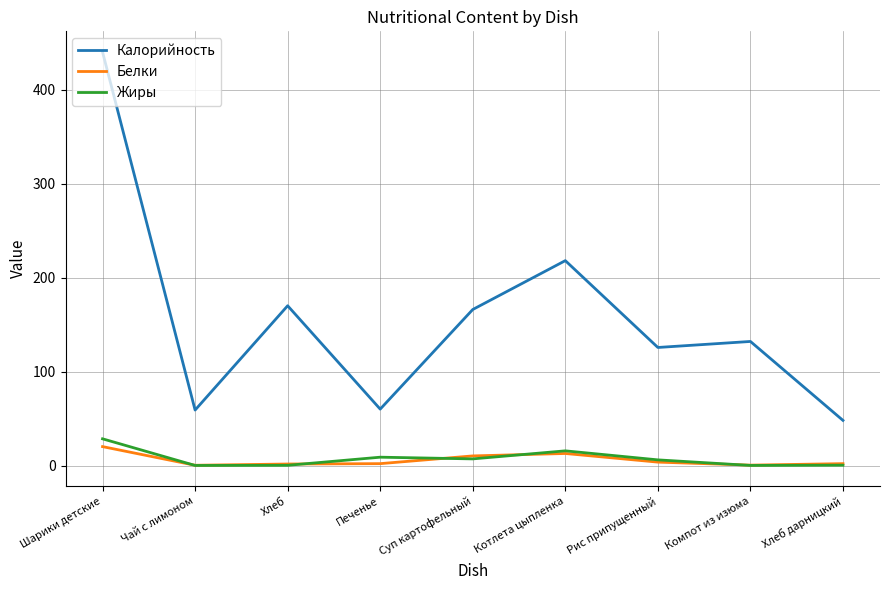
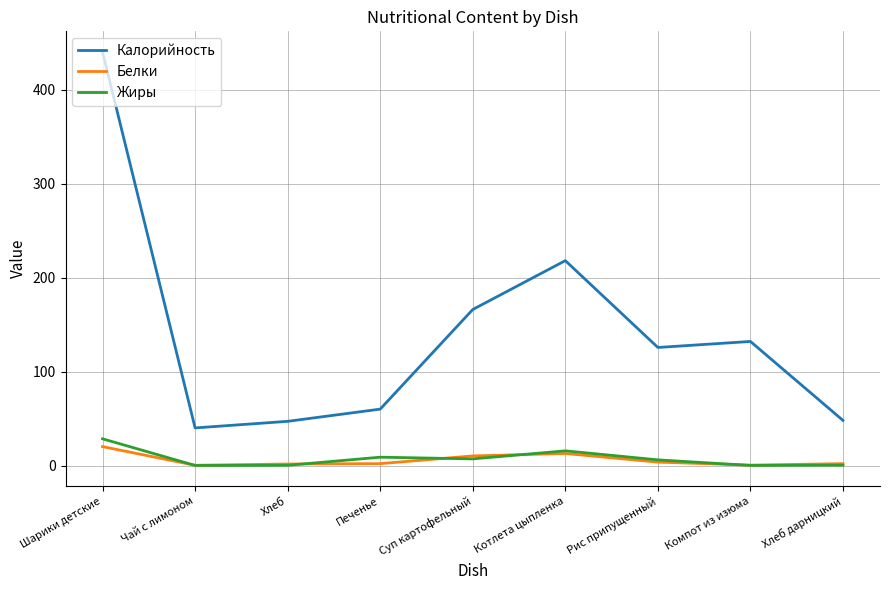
Калорийность, Чай с лимоном: 60 -> 40
Калорийность, Хлеб: 170 -> 50
